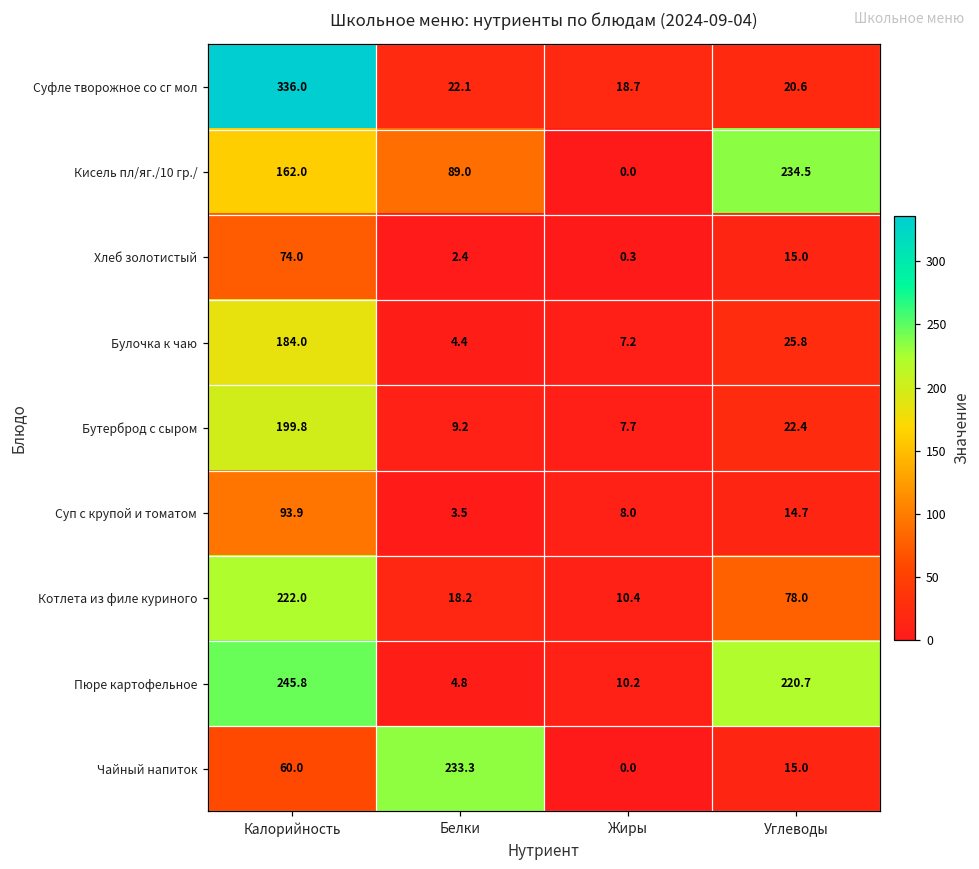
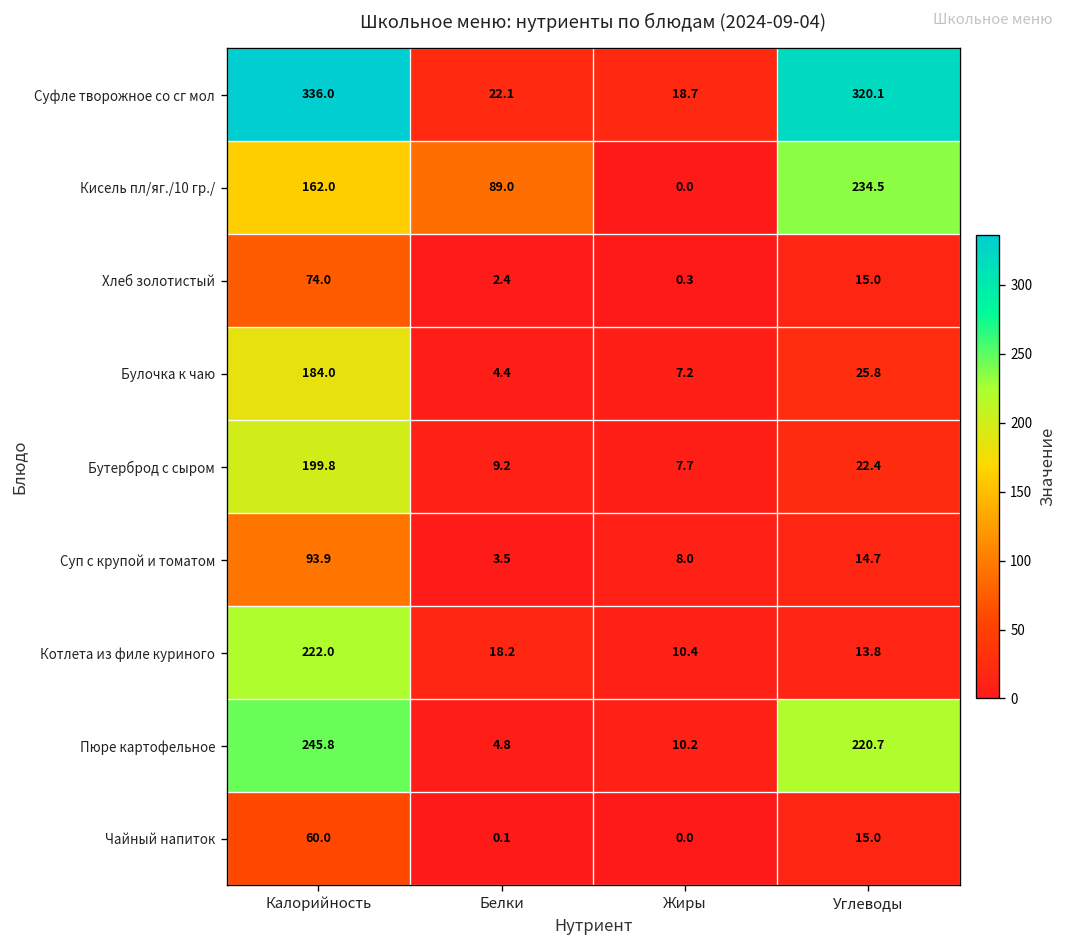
Суфле творожное со сг мол, Углеводы: 20.6 -> 320.1
Котлета из филе куриного, Углеводы: 78.0 -> 13.8
Чайный напиток, Белки: 233.3 -> 0.1
